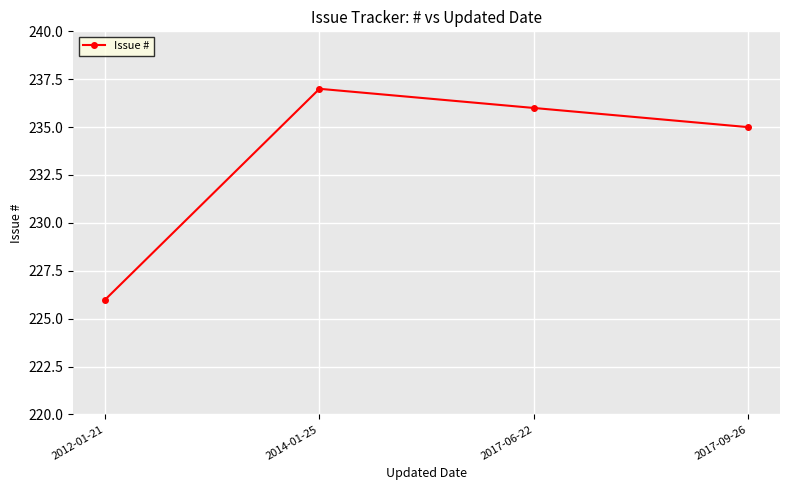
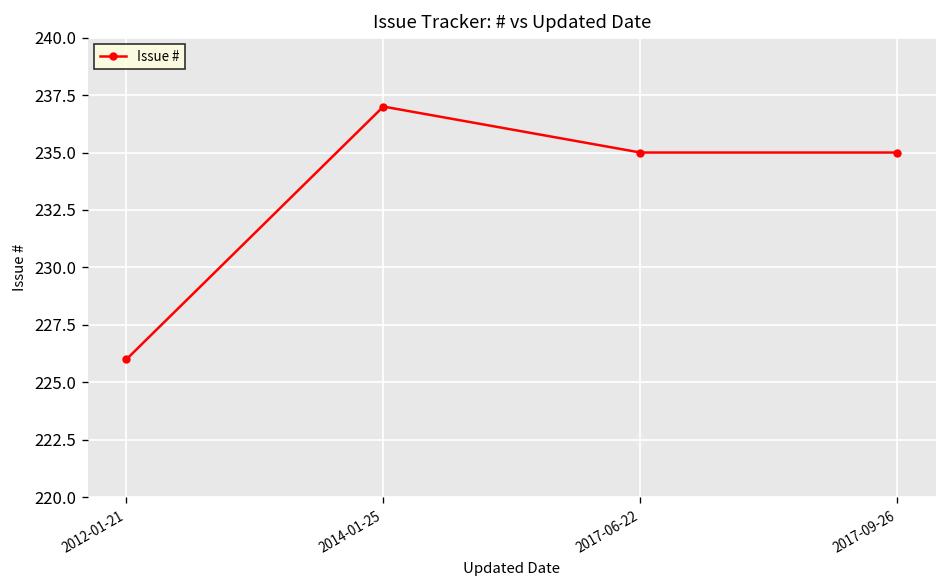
2017-06-22: 236 -> 235
